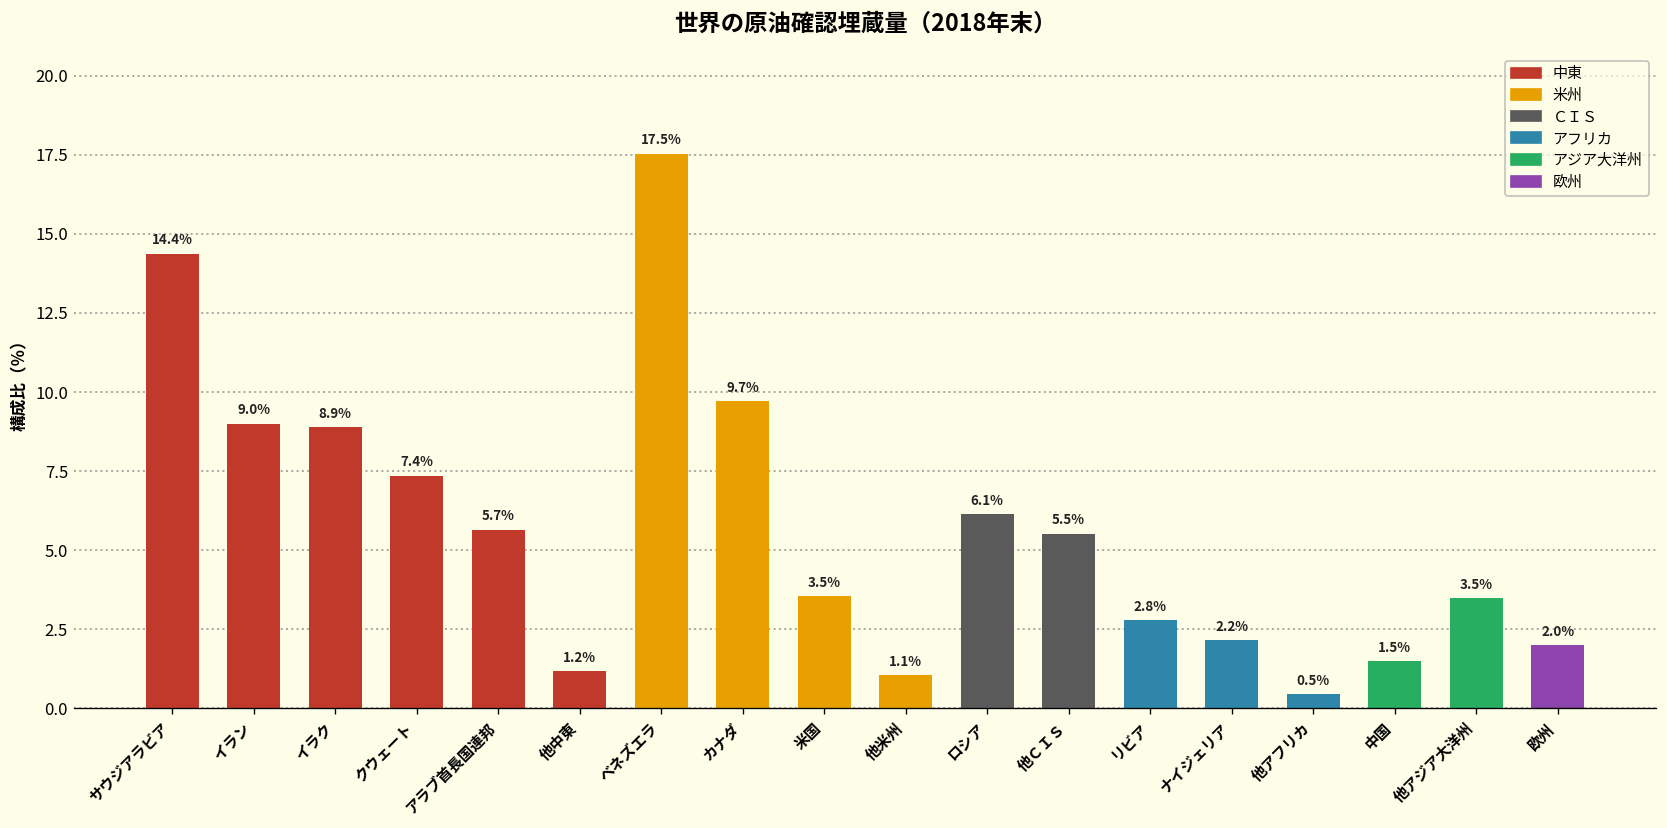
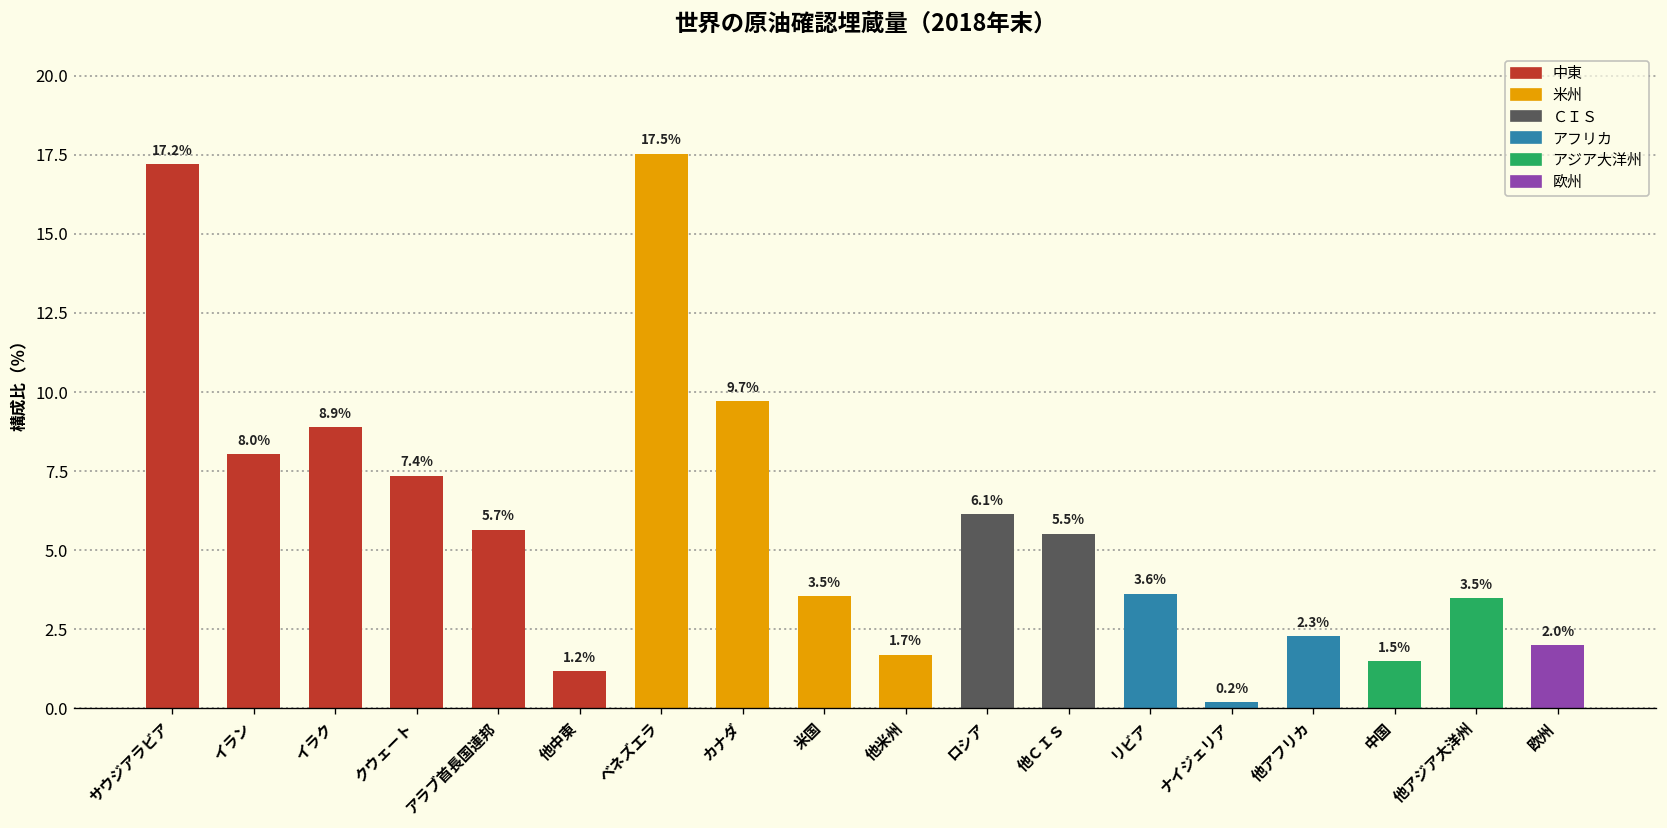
サウジアラビア: 14.4% -> 17.2%
イラン: 9.0% -> 8.0%
他米州: 1.1% -> 1.7%
リビア: 2.8% -> 3.6%
ナイジェリア: 2.2% -> 0.2%
他アフリカ: 0.5% -> 2.3%
